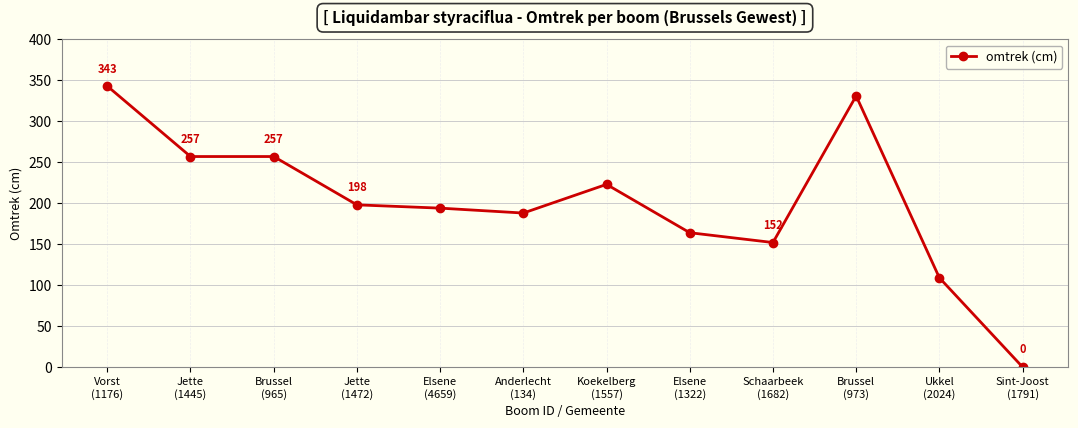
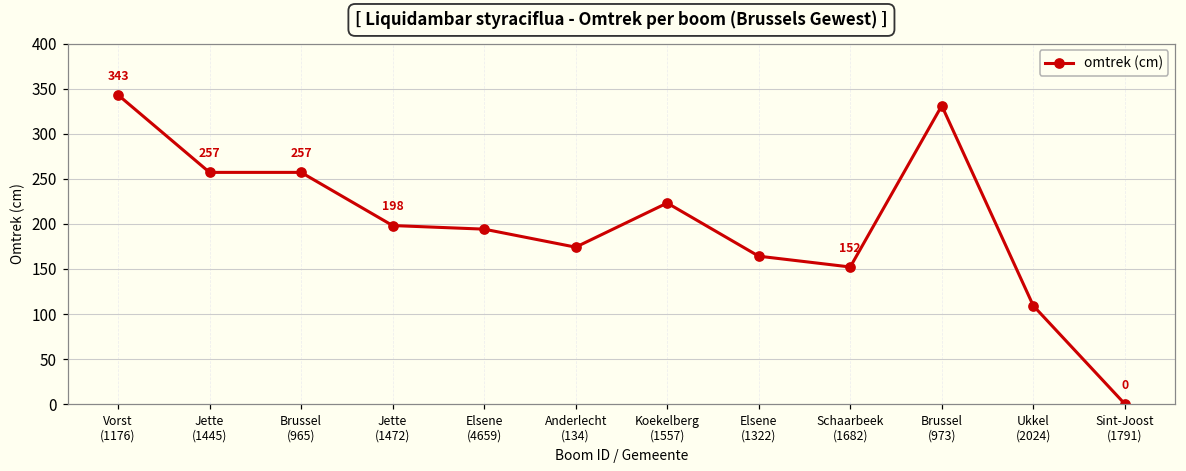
Anderlecht (134): 190 -> 170
